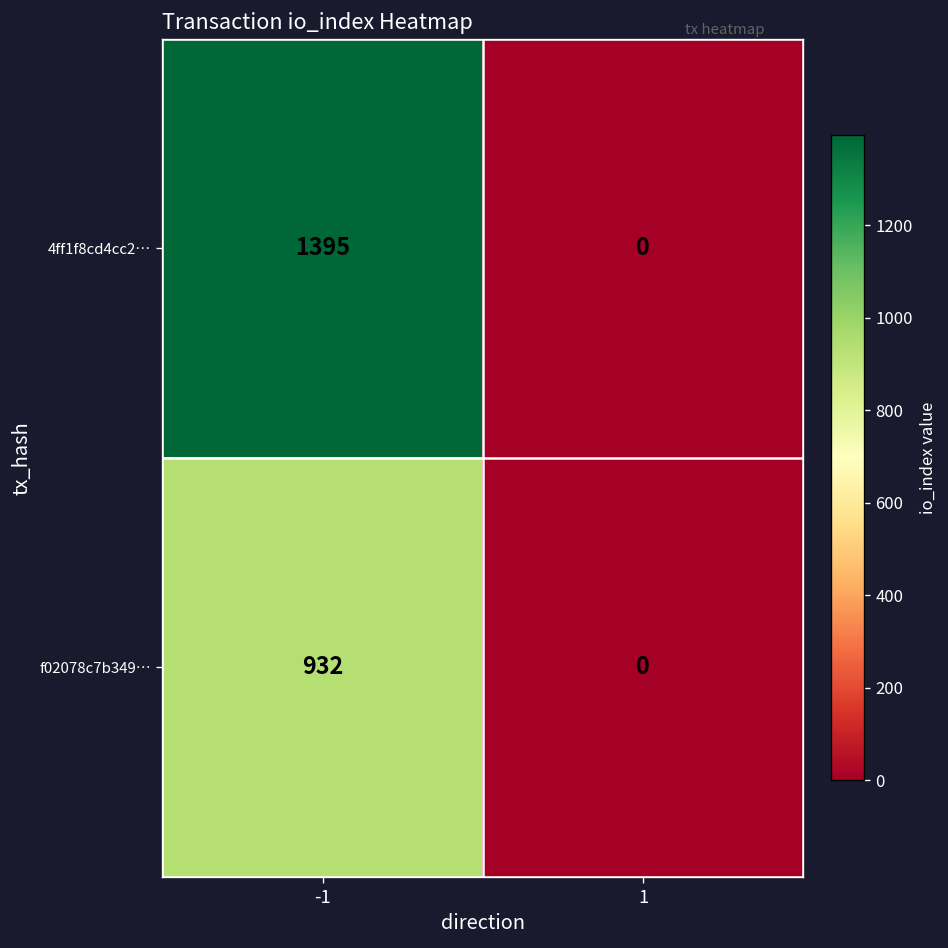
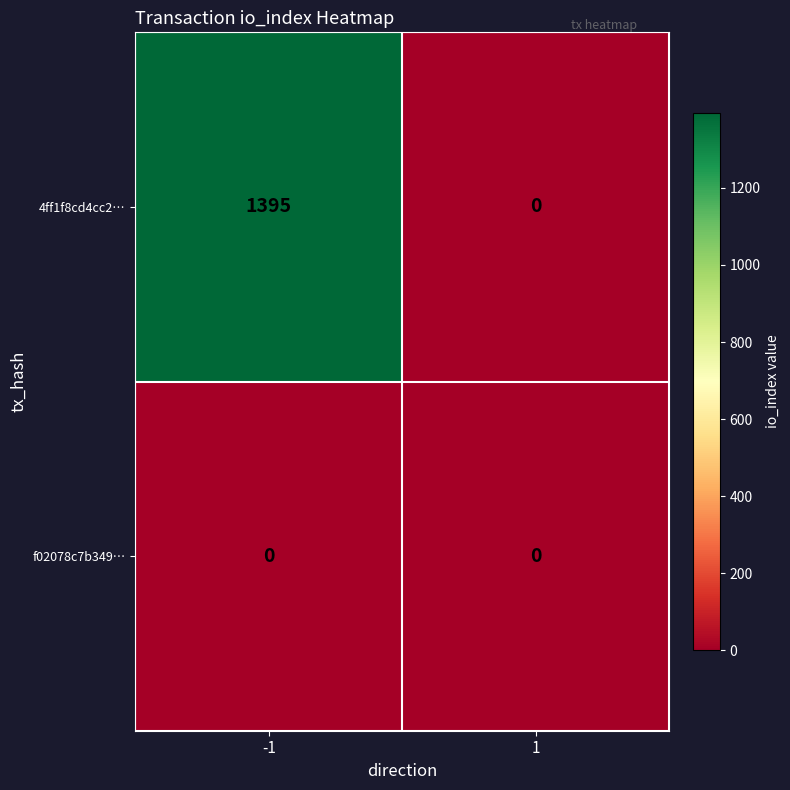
f02078c7b349…, -1: 932 -> 0
